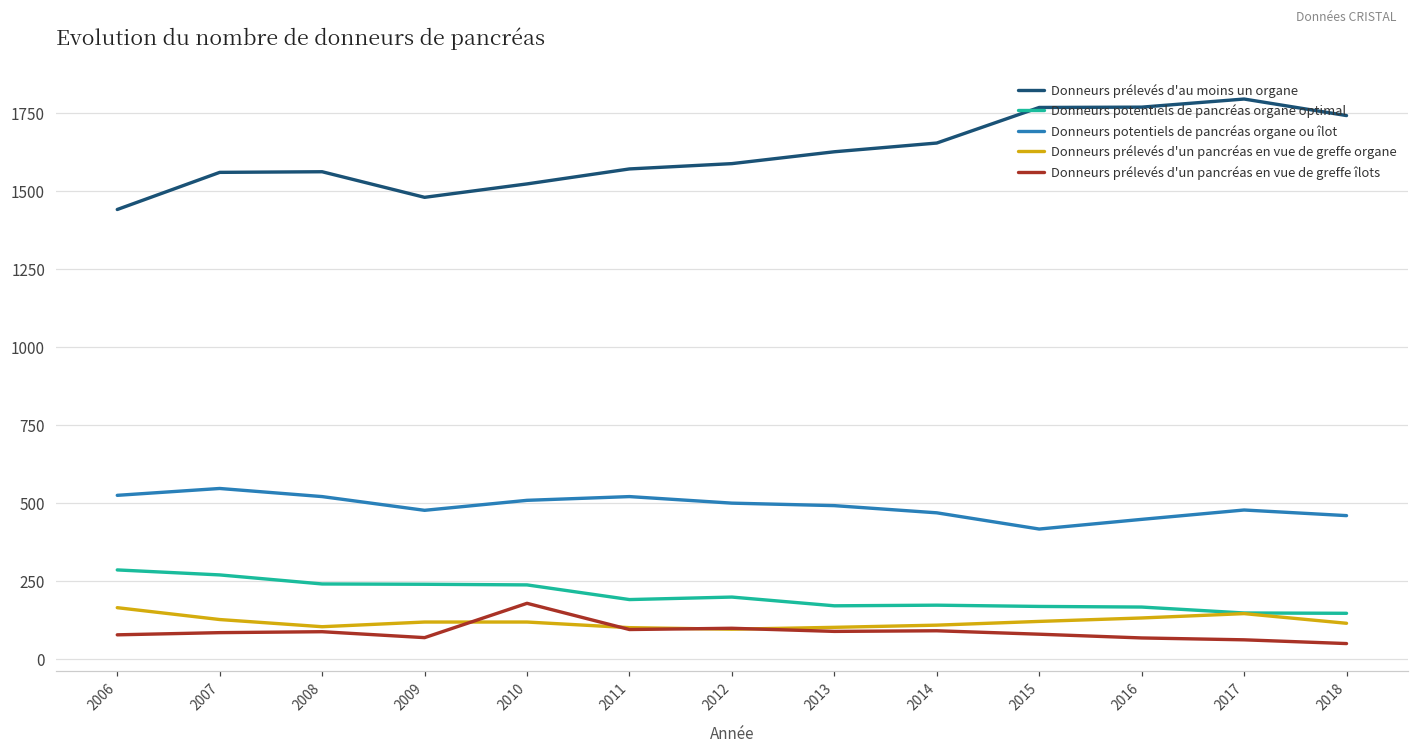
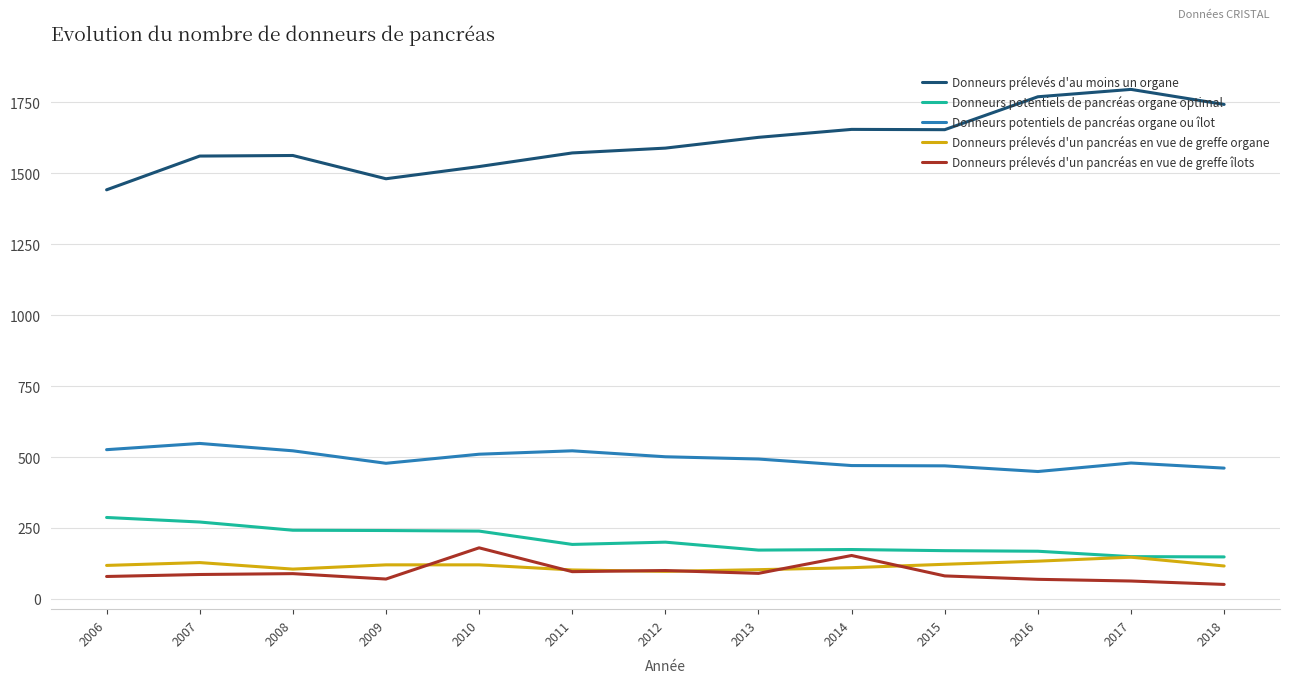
Donneurs prélevés d'un pancréas en vue de greffe organe, 2006: 170 -> 120
Donneurs prélevés d'un pancréas en vue de greffe îlots, 2014: 90 -> 150
Donneurs prélevés d'au moins un organe, 2015: 1770 -> 1650
Donneurs potentiels de pancréas organe ou îlot, 2015: 420 -> 470
